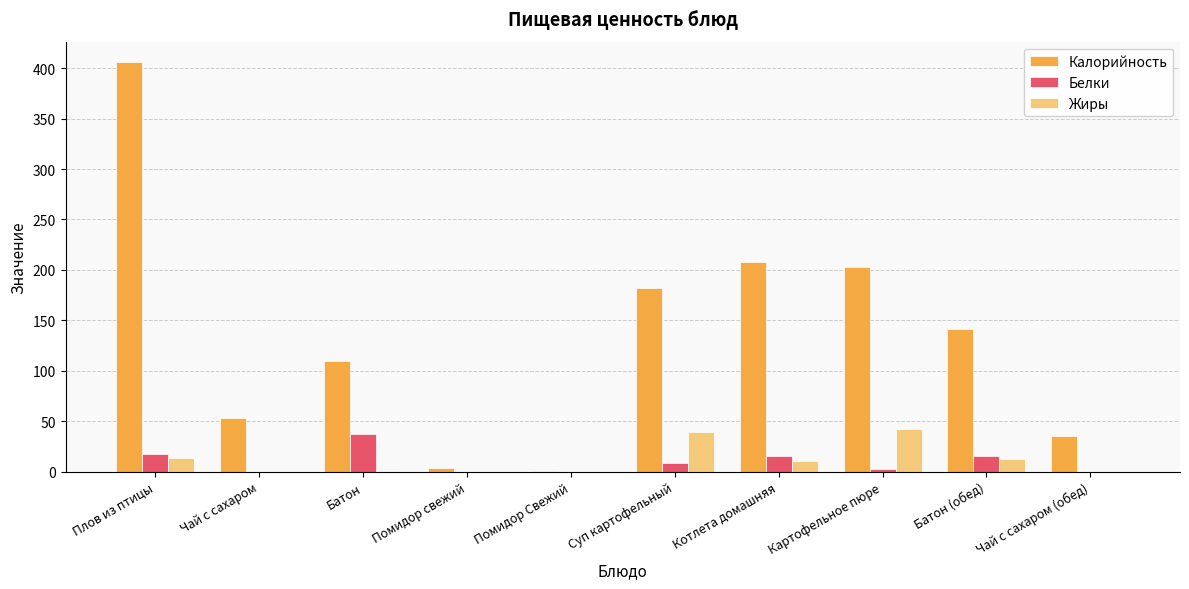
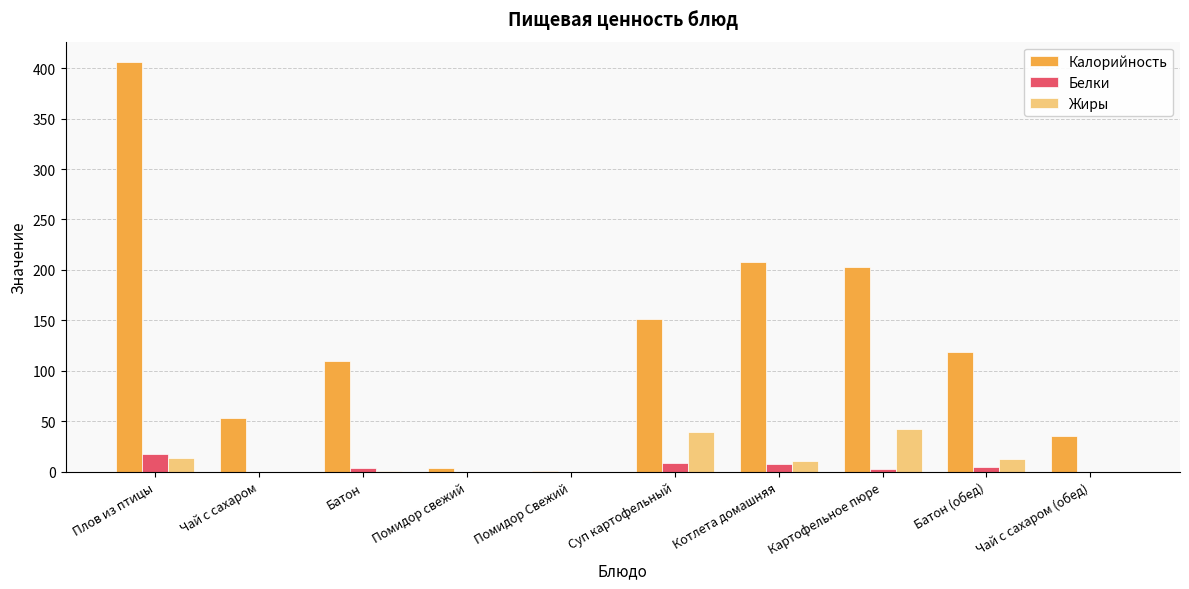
Белки, Батон: 37 -> 4
Калорийность, Суп картофельный: 182 -> 151
Белки, Котлета домашняя: 16 -> 8
Калорийность, Батон (обед): 141 -> 119
Белки, Батон (обед): 16 -> 5
